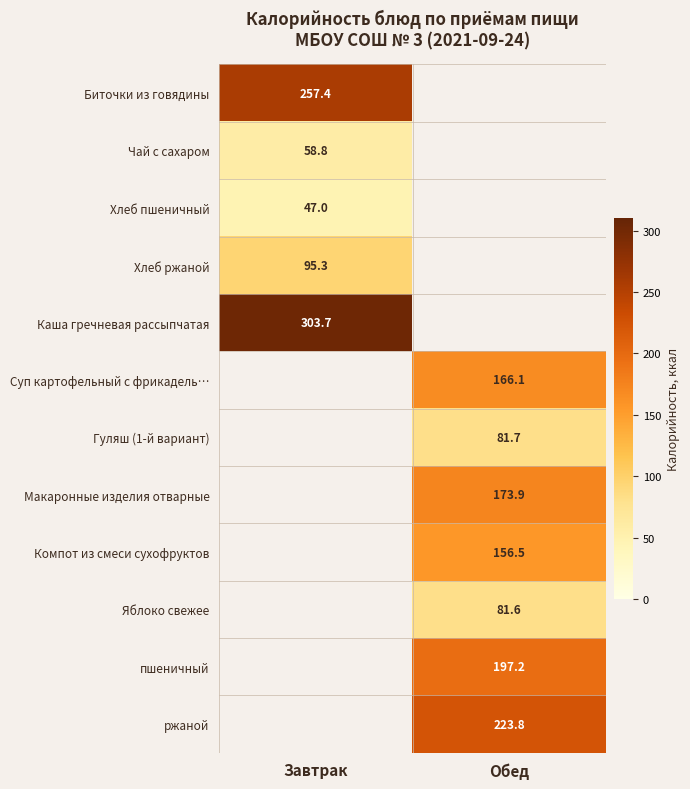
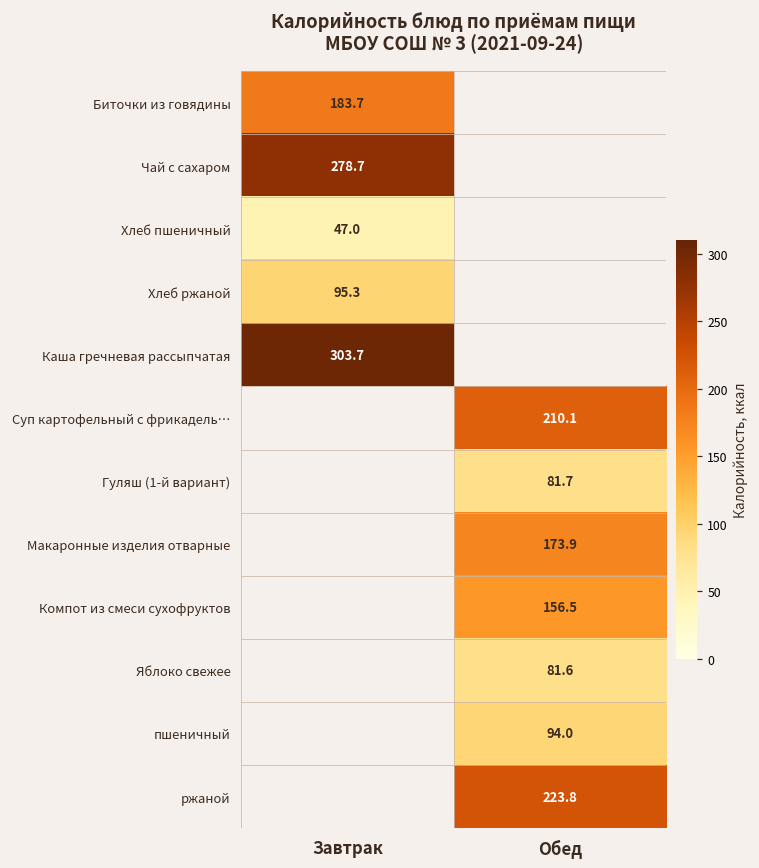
Биточки из говядины, Завтрак: 257.4 -> 183.7
Чай с сахаром, Завтрак: 58.8 -> 278.7
Суп картофельный с фрикадель…, Обед: 166.1 -> 210.1
пшеничный, Обед: 197.2 -> 94.0
